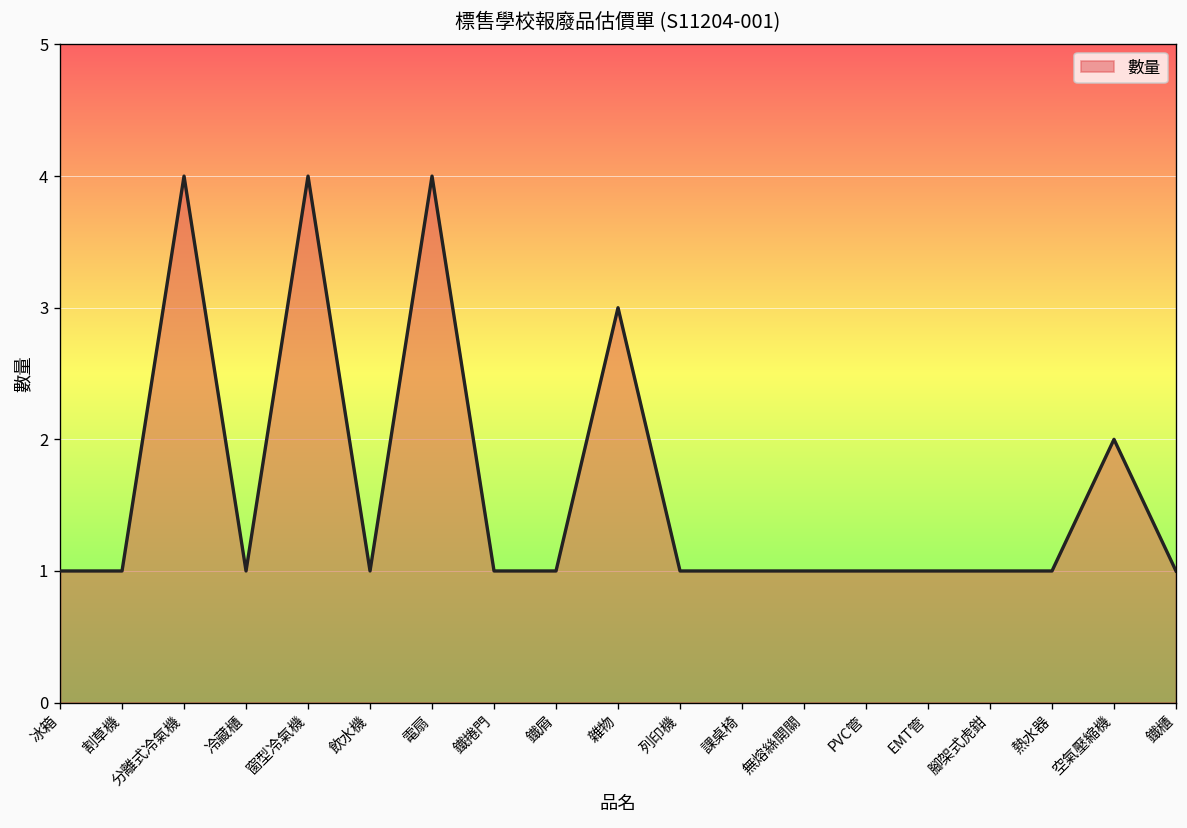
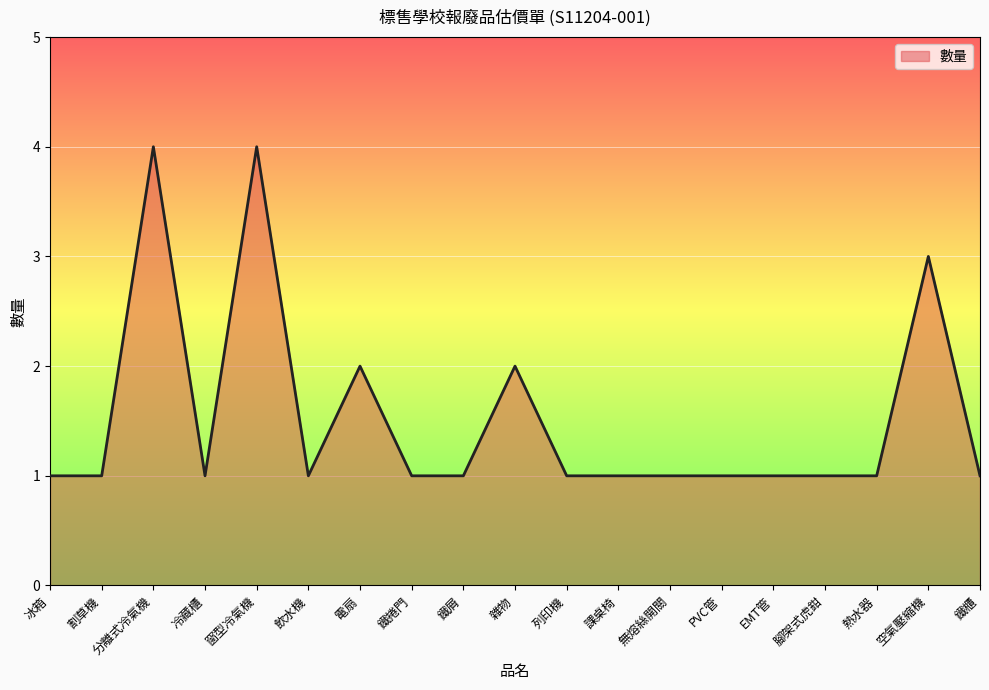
電扇: 4 -> 2
雜物: 3 -> 2
空氣壓縮機: 2 -> 3
